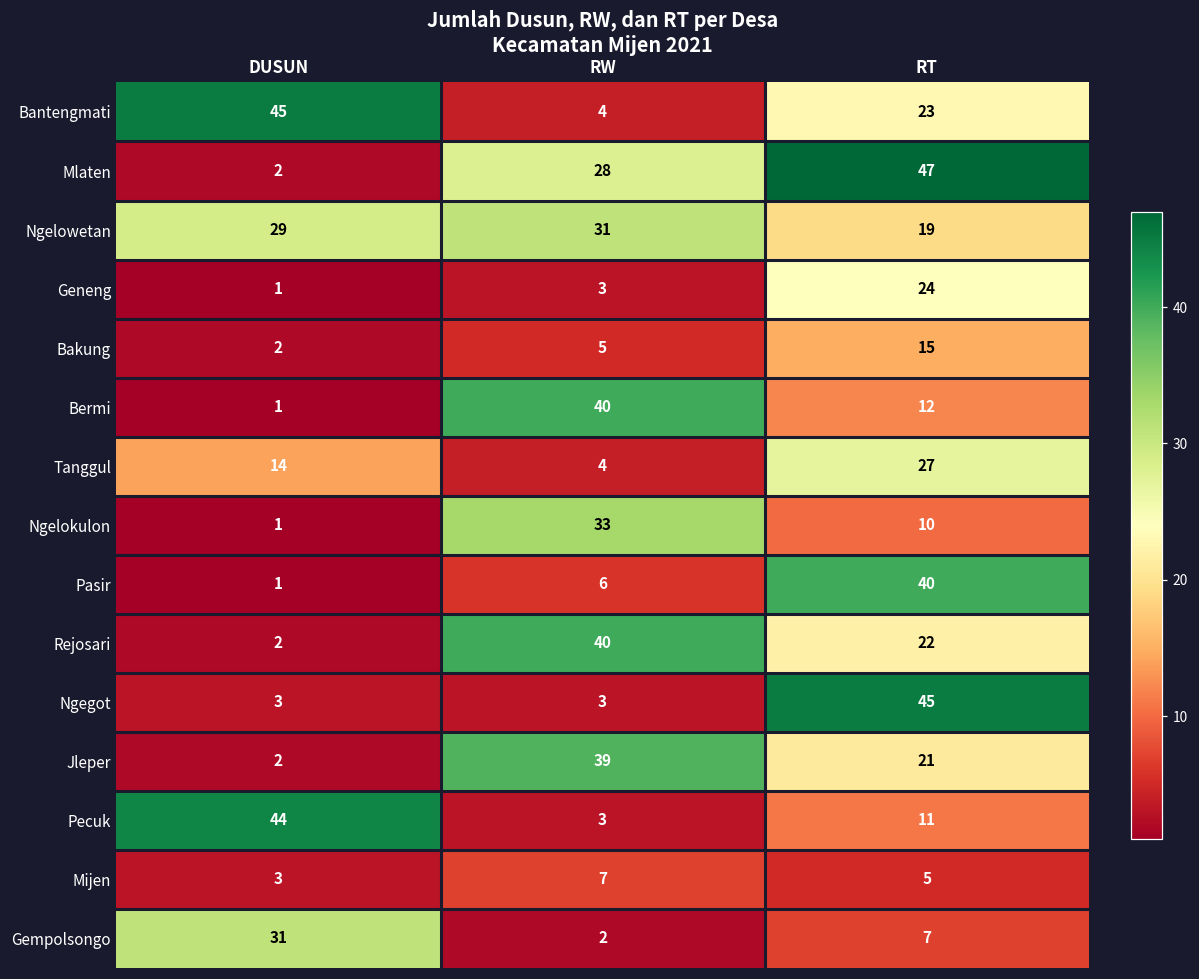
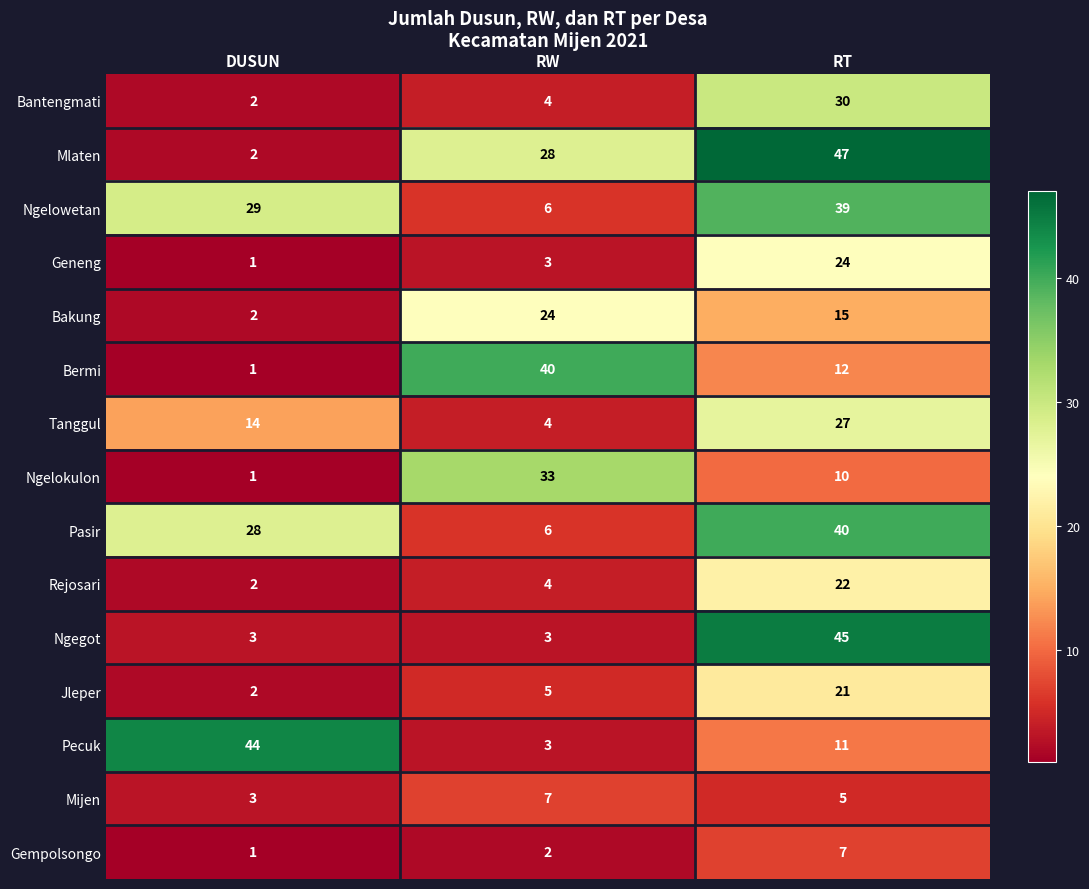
Bantengmati, DUSUN: 45 -> 2
Bantengmati, RT: 23 -> 30
Ngelowetan, RW: 31 -> 6
Ngelowetan, RT: 19 -> 39
Bakung, RW: 5 -> 24
Pasir, DUSUN: 1 -> 28
Rejosari, RW: 40 -> 4
Jleper, RW: 39 -> 5
Gempolsongo, DUSUN: 31 -> 1
